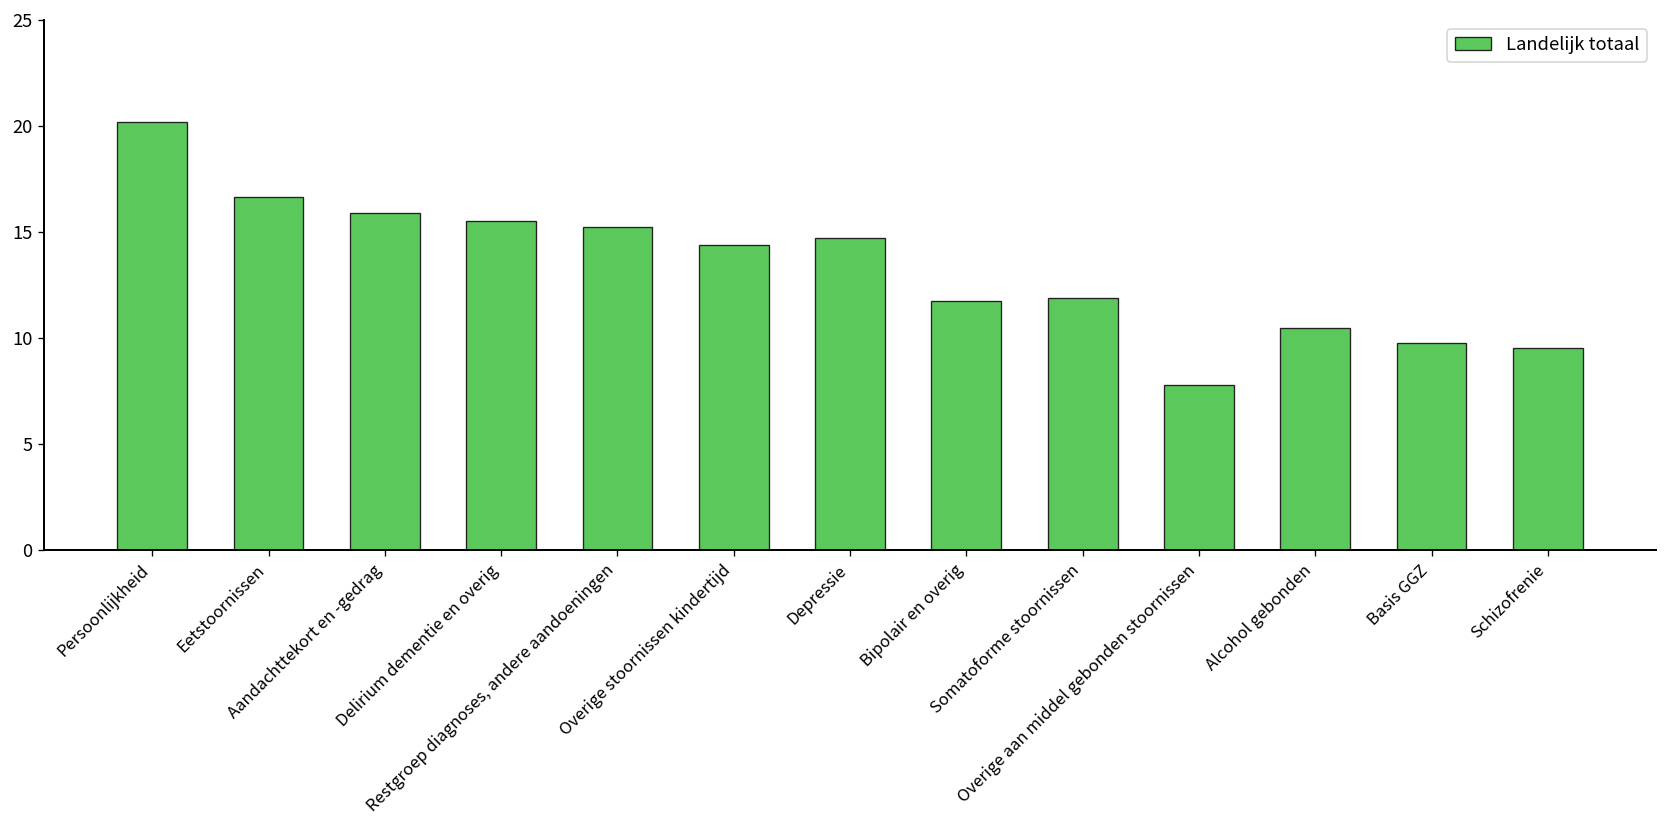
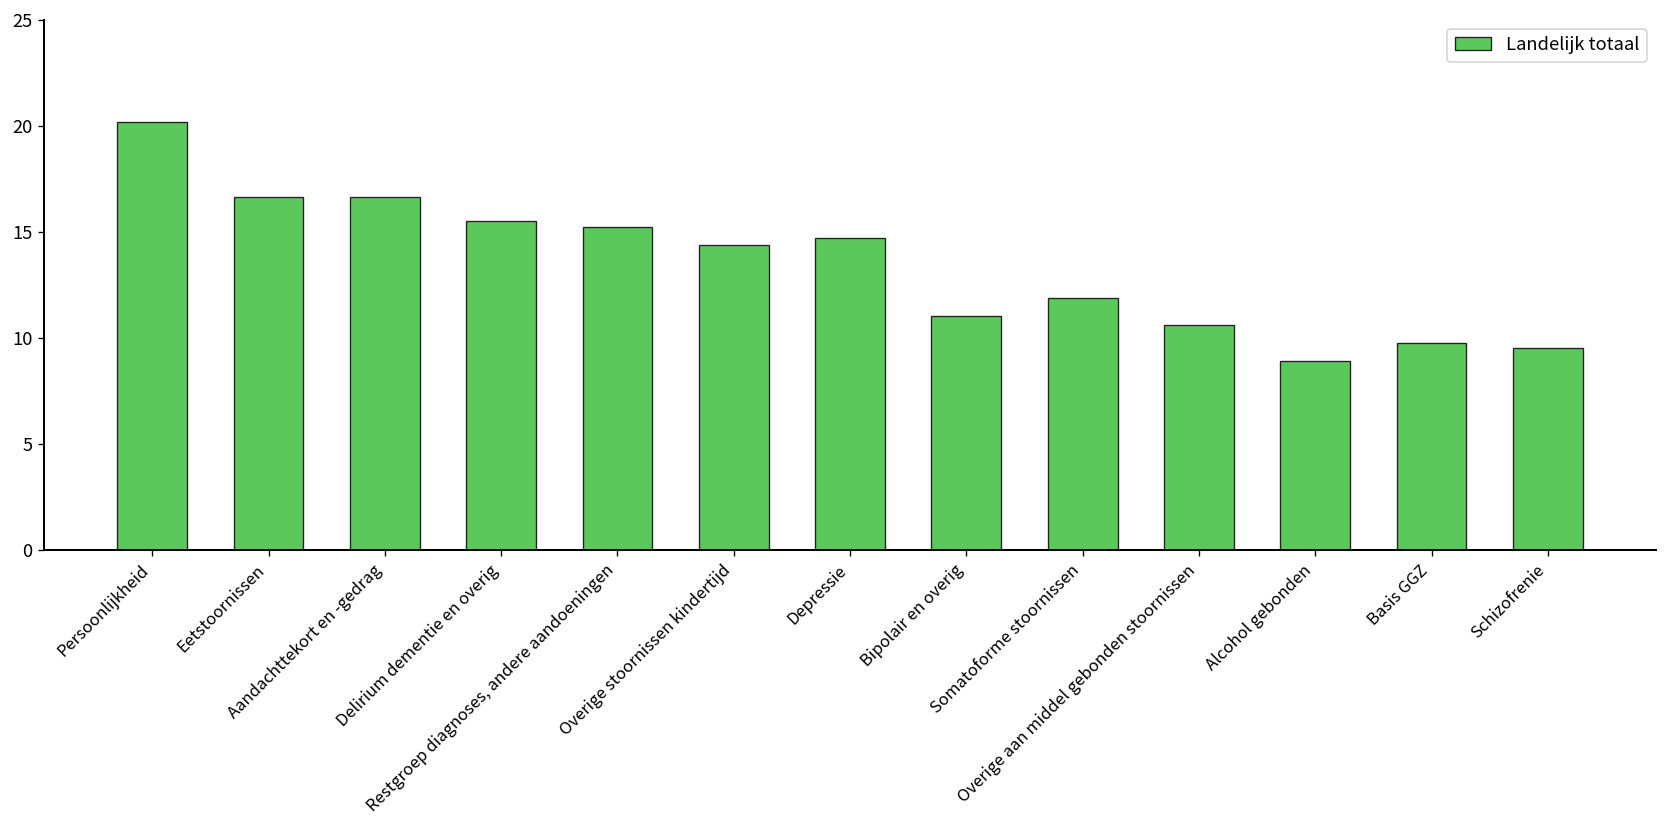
Aandachttekort en -gedrag: 15.9 -> 16.7
Bipolair en overig: 11.8 -> 11.1
Overige aan middel gebonden stoornissen: 7.8 -> 10.6
Alcohol gebonden: 10.5 -> 8.9
